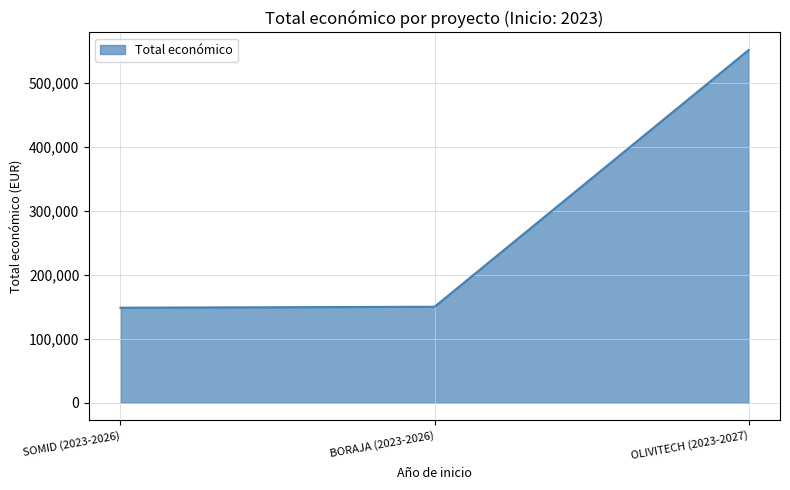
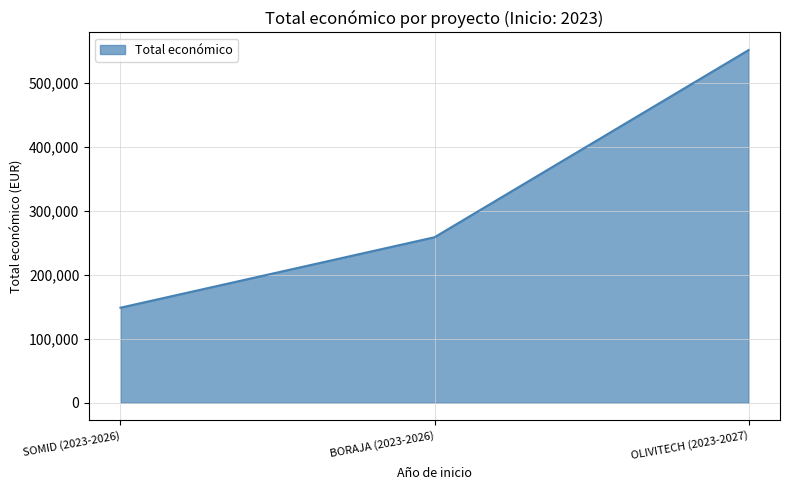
BORAJA (2023-2026): 150,000 -> 260,000
